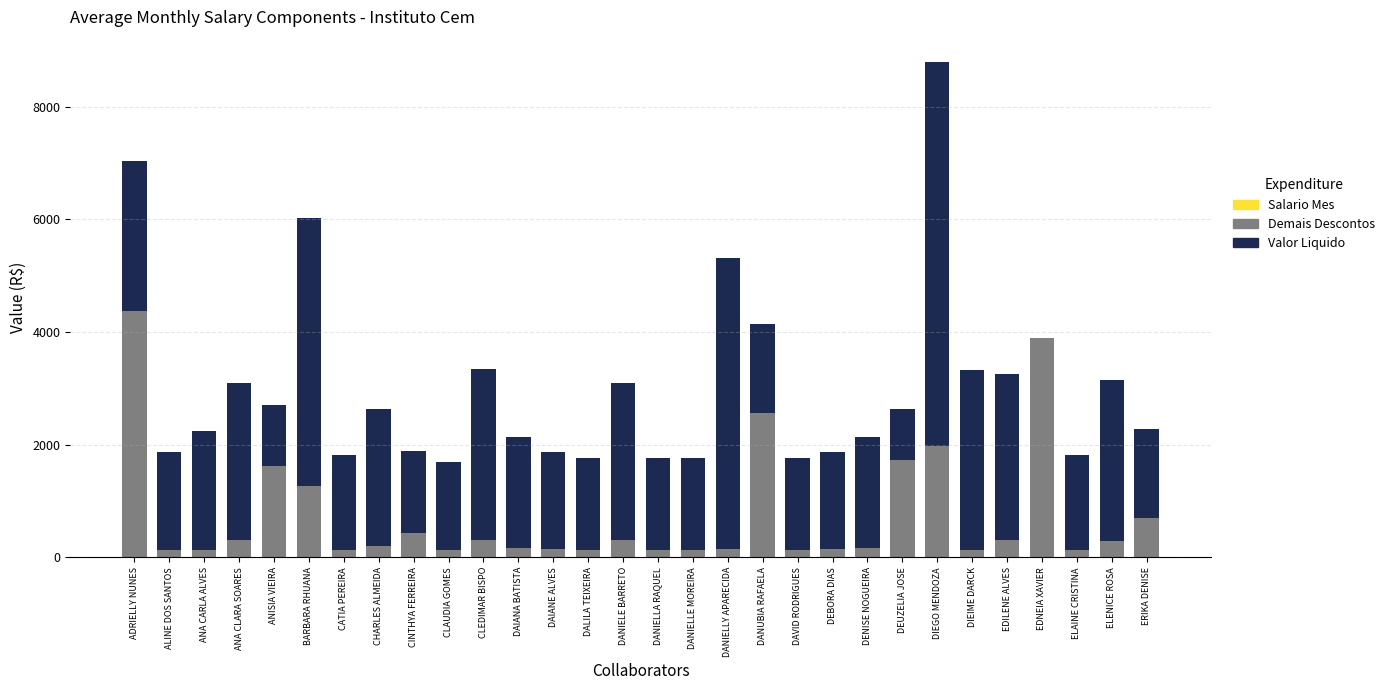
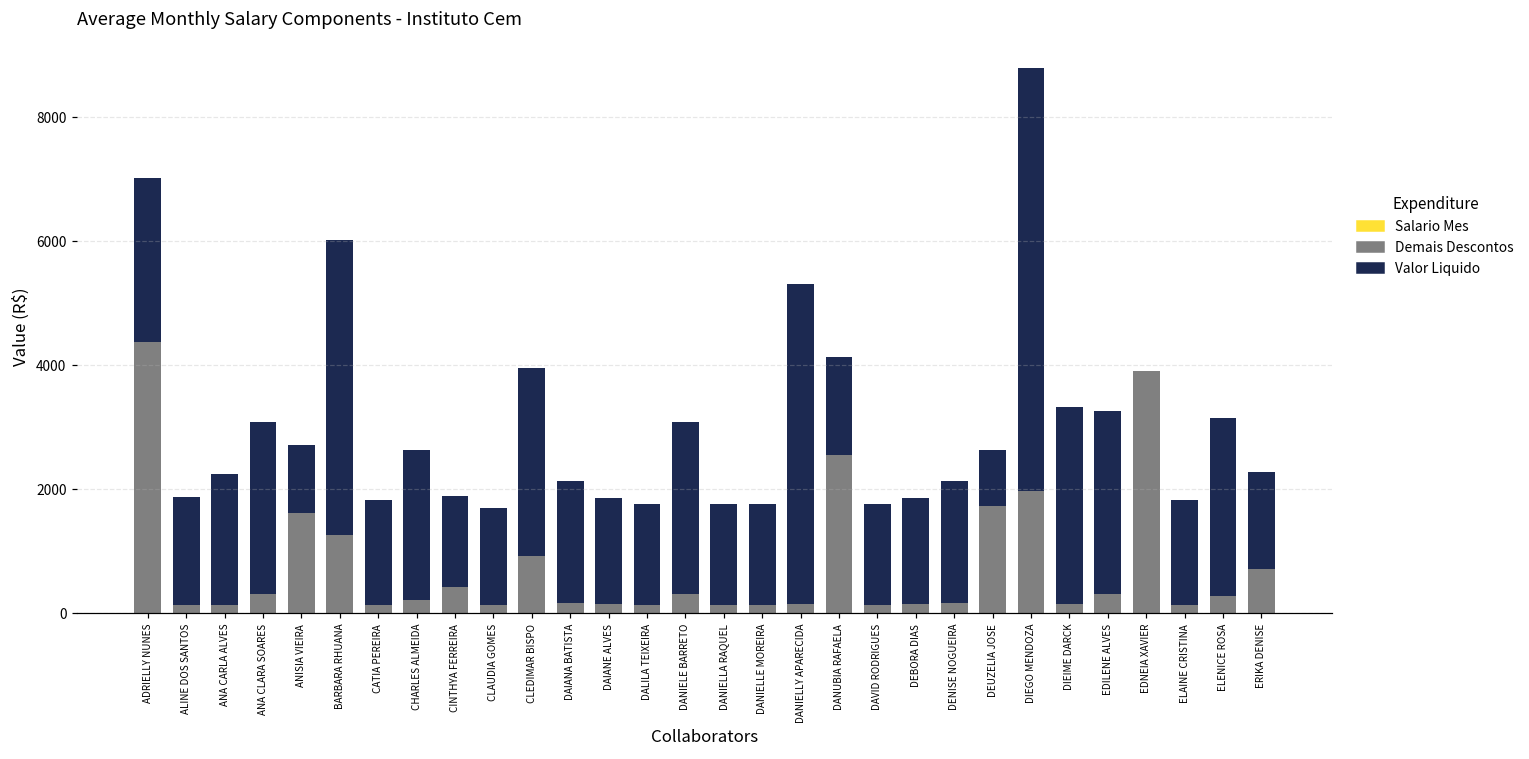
Demais Descontos, CLEDIMAR BISPO: 300 -> 900
